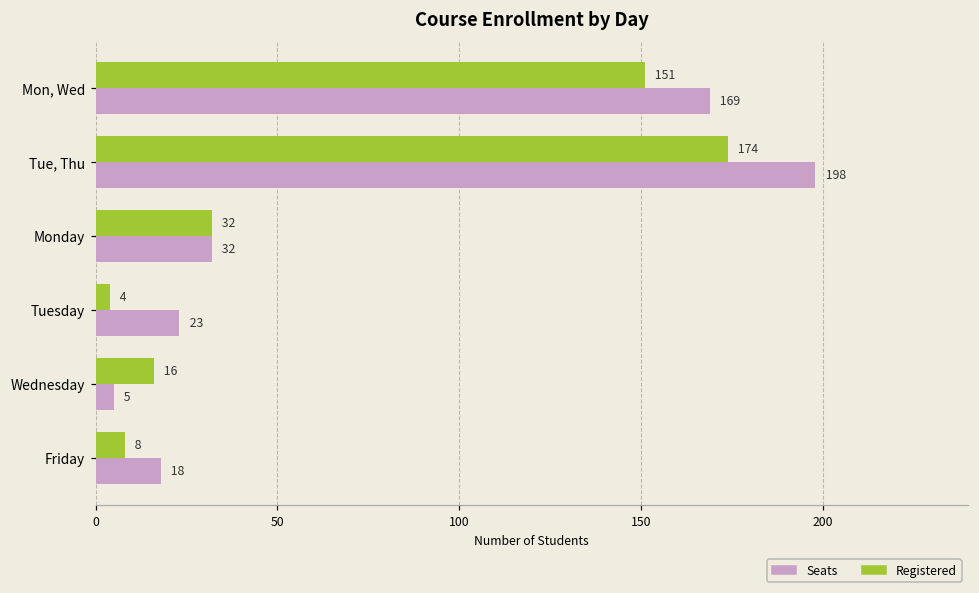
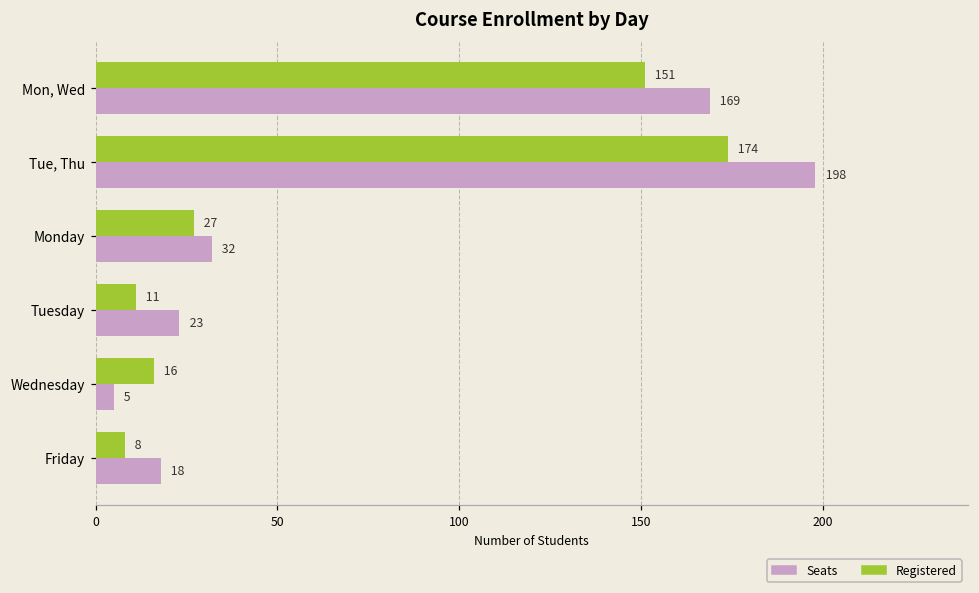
Registered, Monday: 32 -> 27
Registered, Tuesday: 4 -> 11
